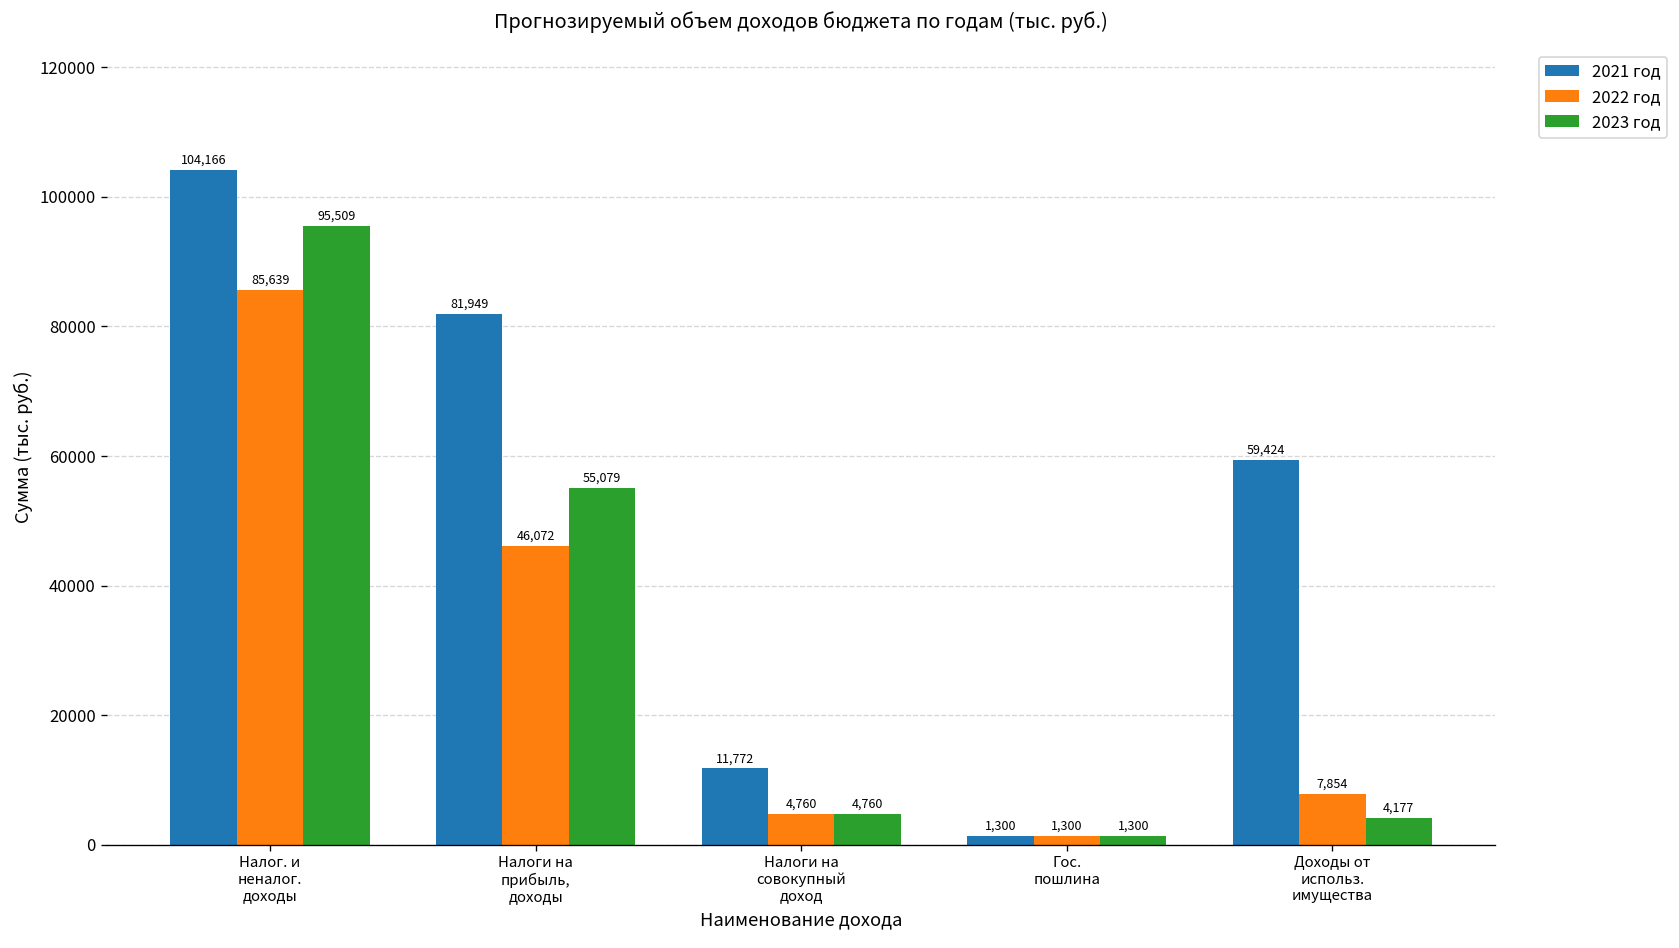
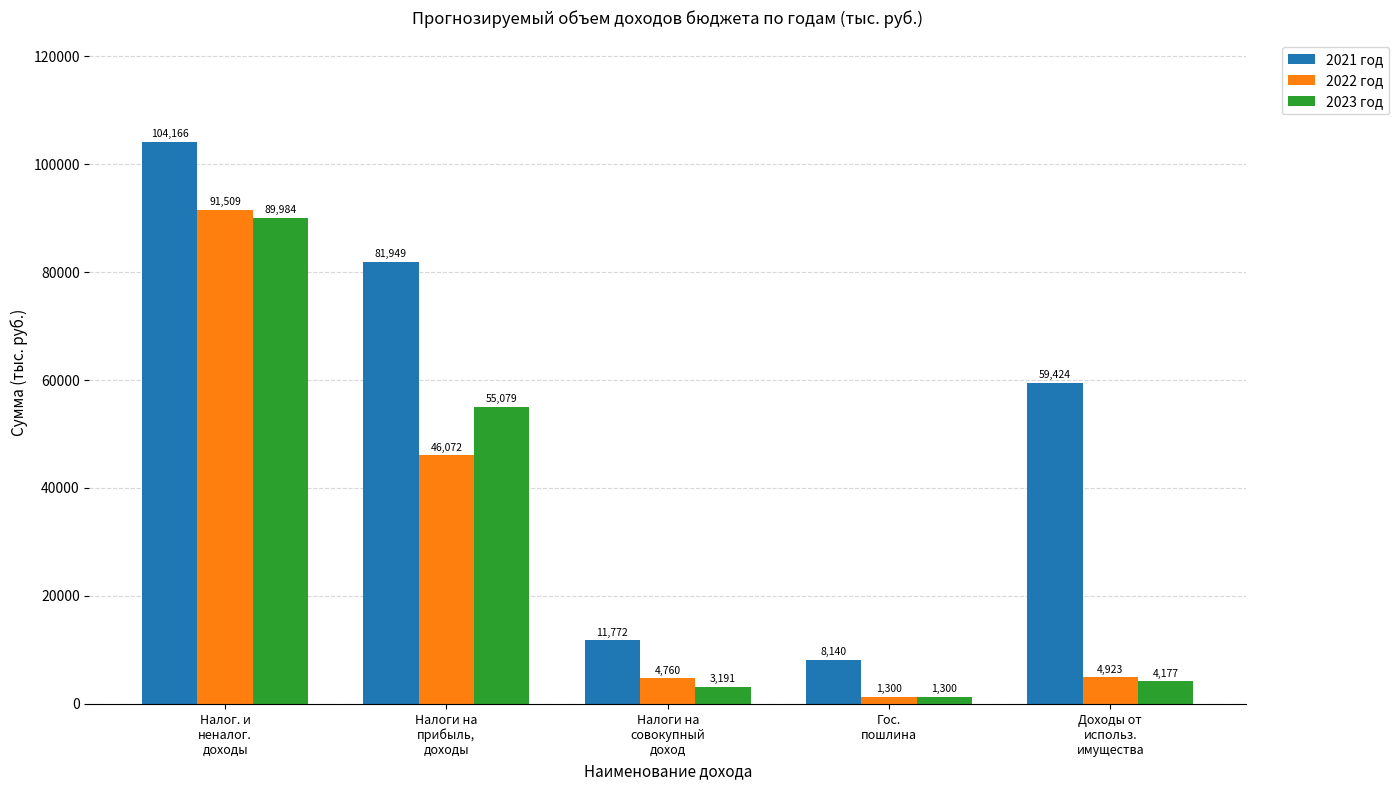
2022 год, Налог. и неналог. доходы: 85,639 -> 91,509
2023 год, Налог. и неналог. доходы: 95,509 -> 89,984
2023 год, Налоги на совокупный доход: 4,760 -> 3,191
2021 год, Гос. пошлина: 1,300 -> 8,140
2022 год, Доходы от использ. имущества: 7,854 -> 4,923
